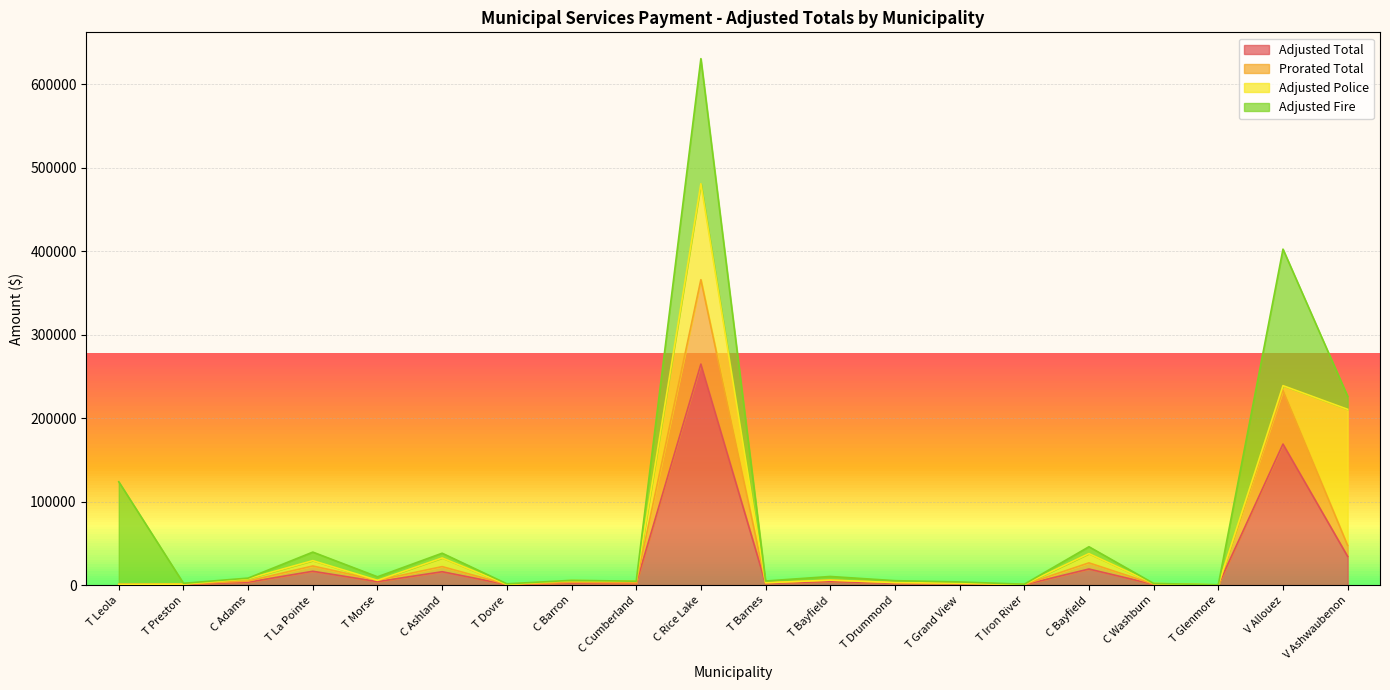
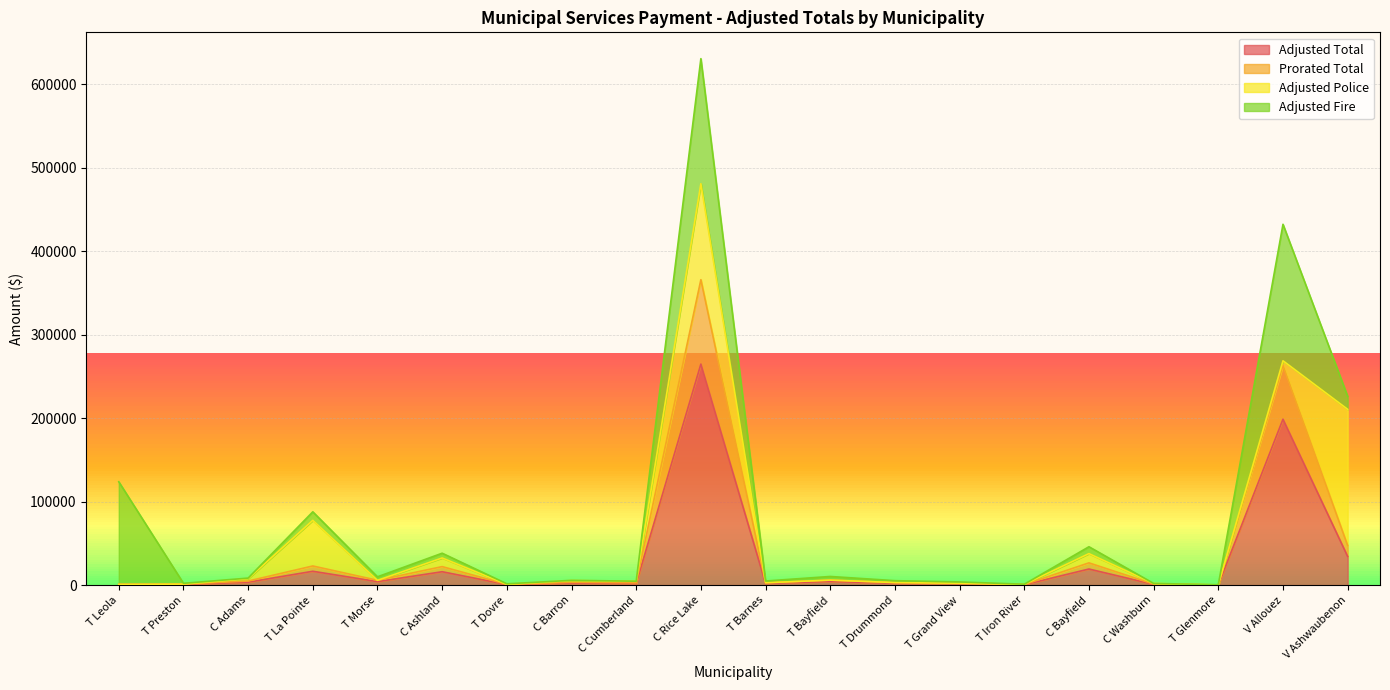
Adjusted Police, T La Pointe: 10000 -> 50000
Adjusted Total, V Allouez: 170000 -> 200000
